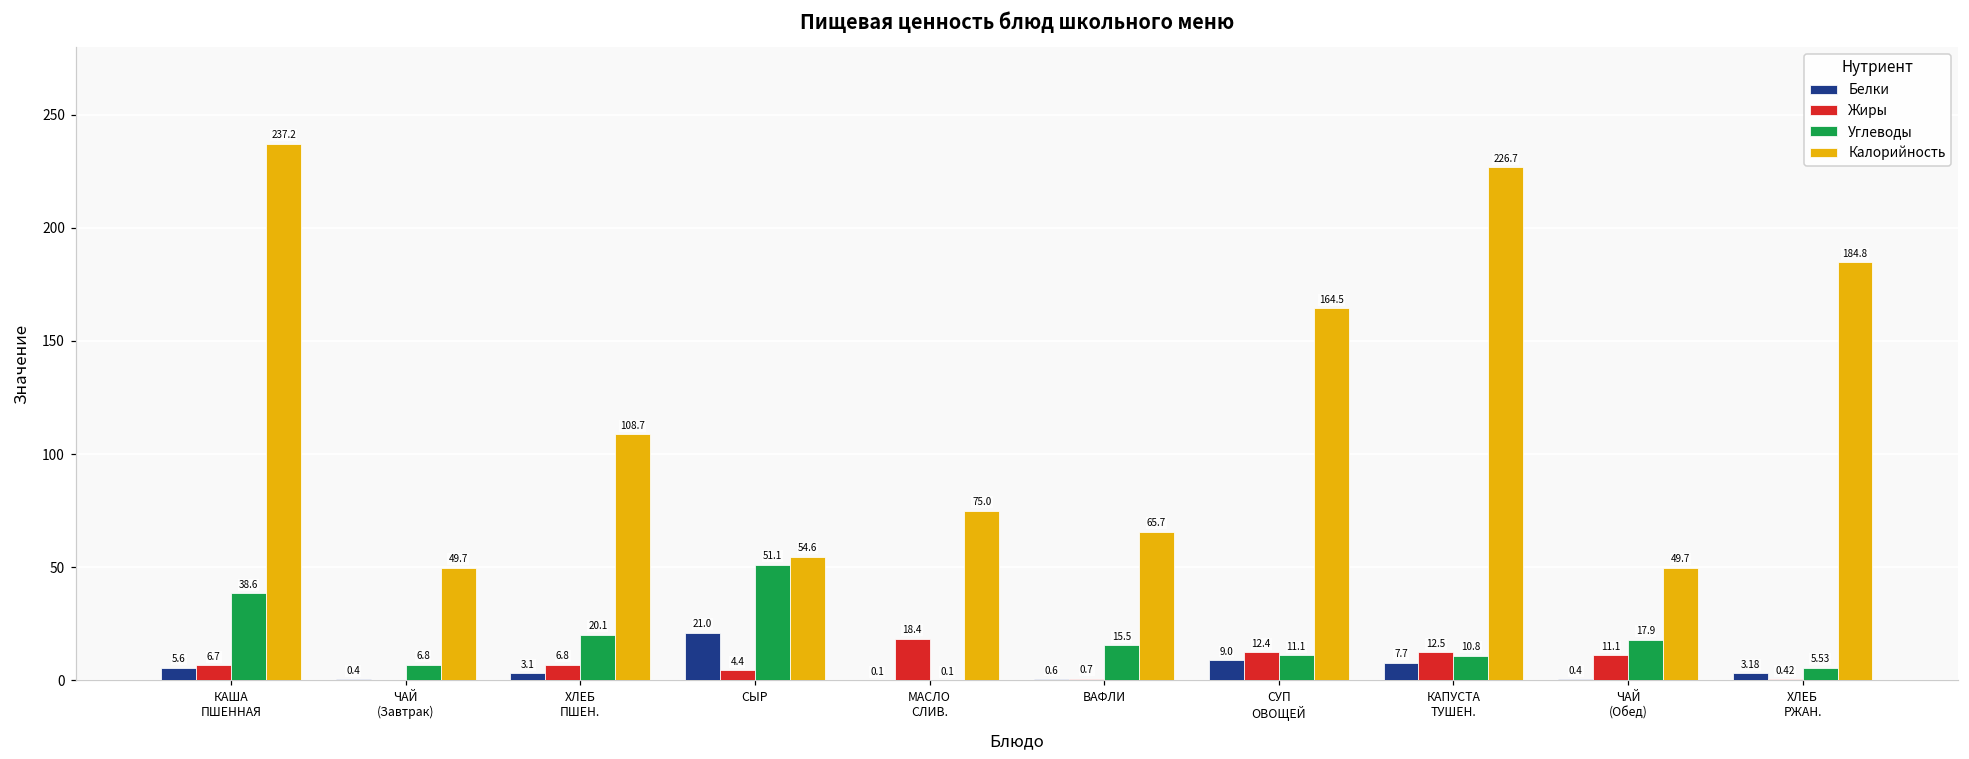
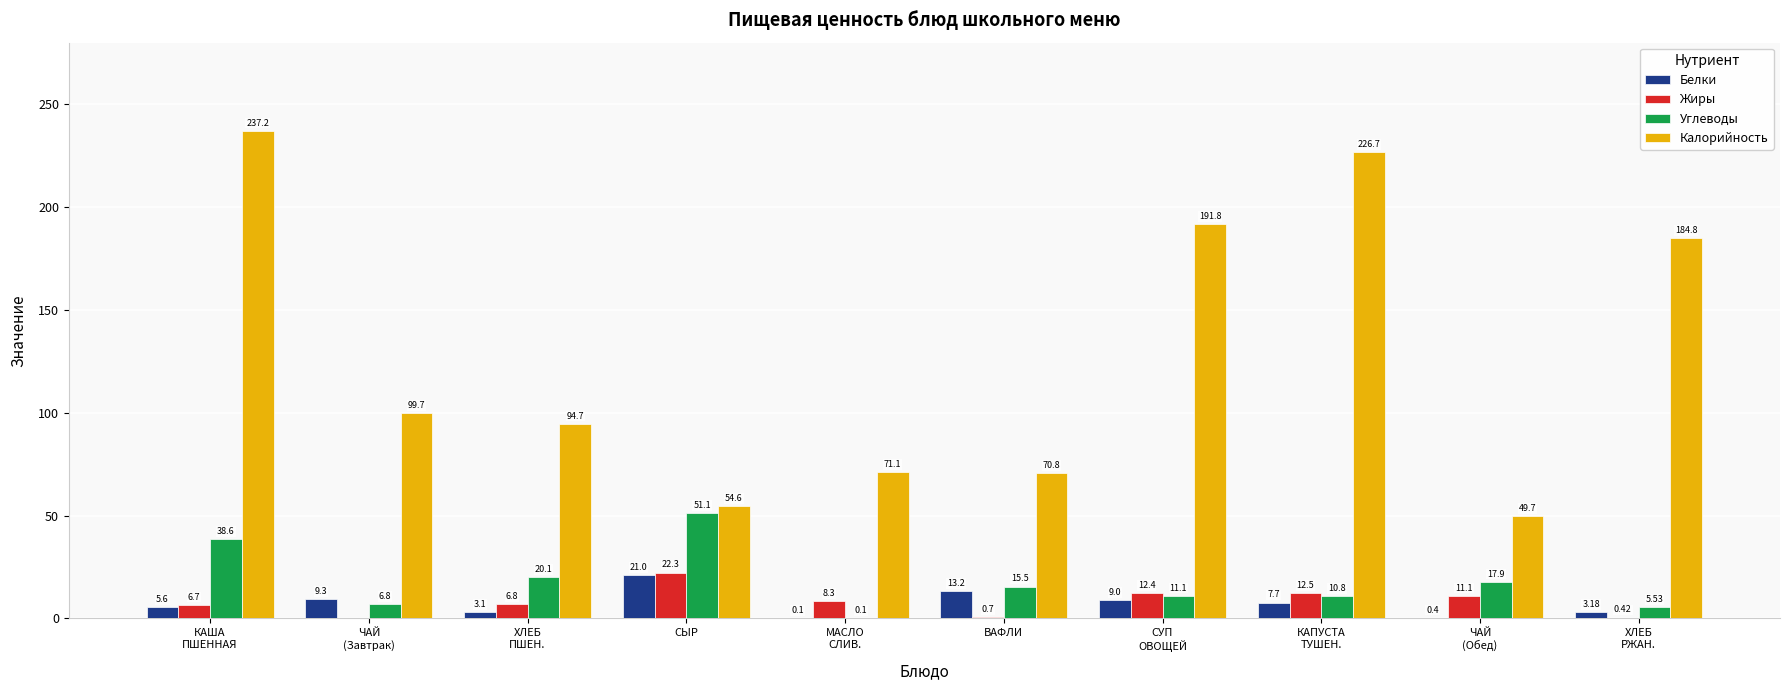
Белки, ЧАЙ (Завтрак): 0.4 -> 9.3
Калорийность, ЧАЙ (Завтрак): 49.7 -> 99.7
Калорийность, ХЛЕБ ПШЕН.: 108.7 -> 94.7
Жиры, СЫР: 4.4 -> 22.3
Жиры, МАСЛО СЛИВ.: 18.4 -> 8.3
Калорийность, МАСЛО СЛИВ.: 75.0 -> 71.1
Белки, ВАФЛИ: 0.6 -> 13.2
Калорийность, ВАФЛИ: 65.7 -> 70.8
Калорийность, СУП ОВОЩЕЙ: 164.5 -> 191.8
